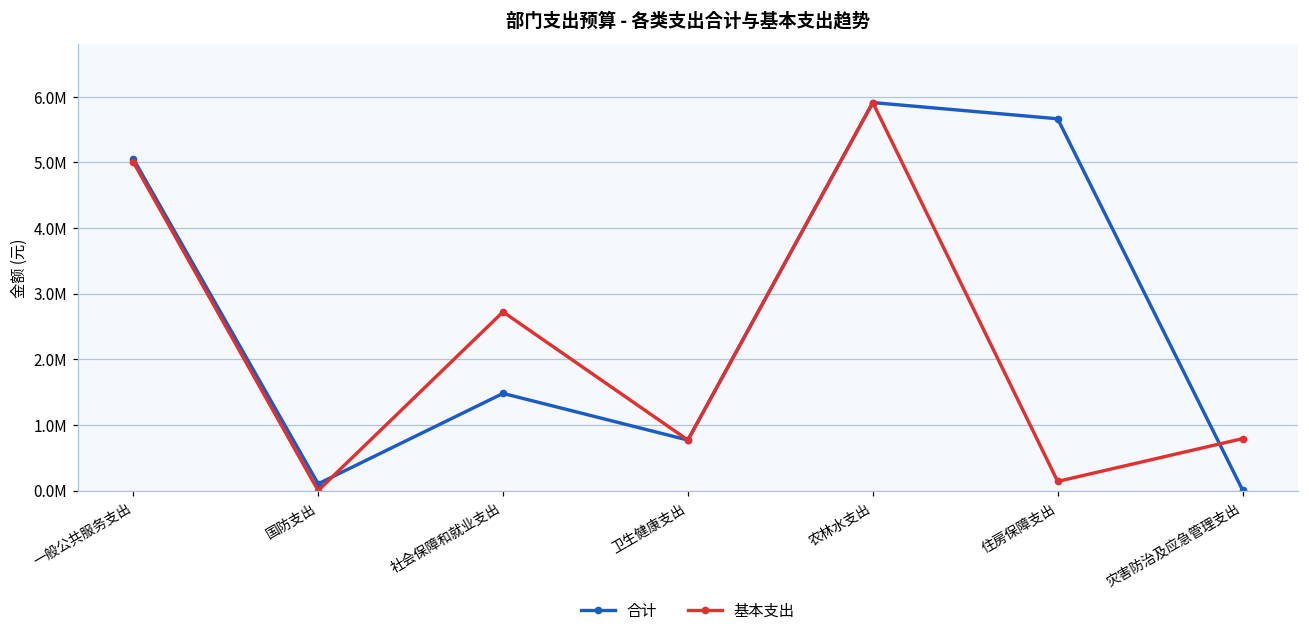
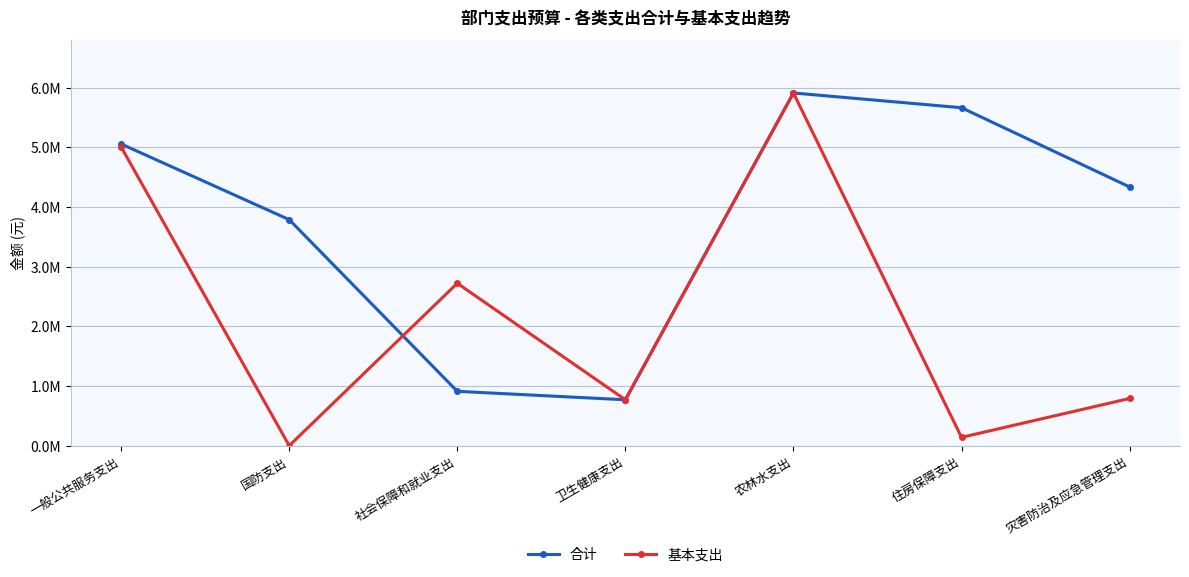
合计, 国防支出: 100000 -> 3800000
合计, 社会保障和就业支出: 1500000 -> 900000
合计, 灾害防治及应急管理支出: 0 -> 4300000
